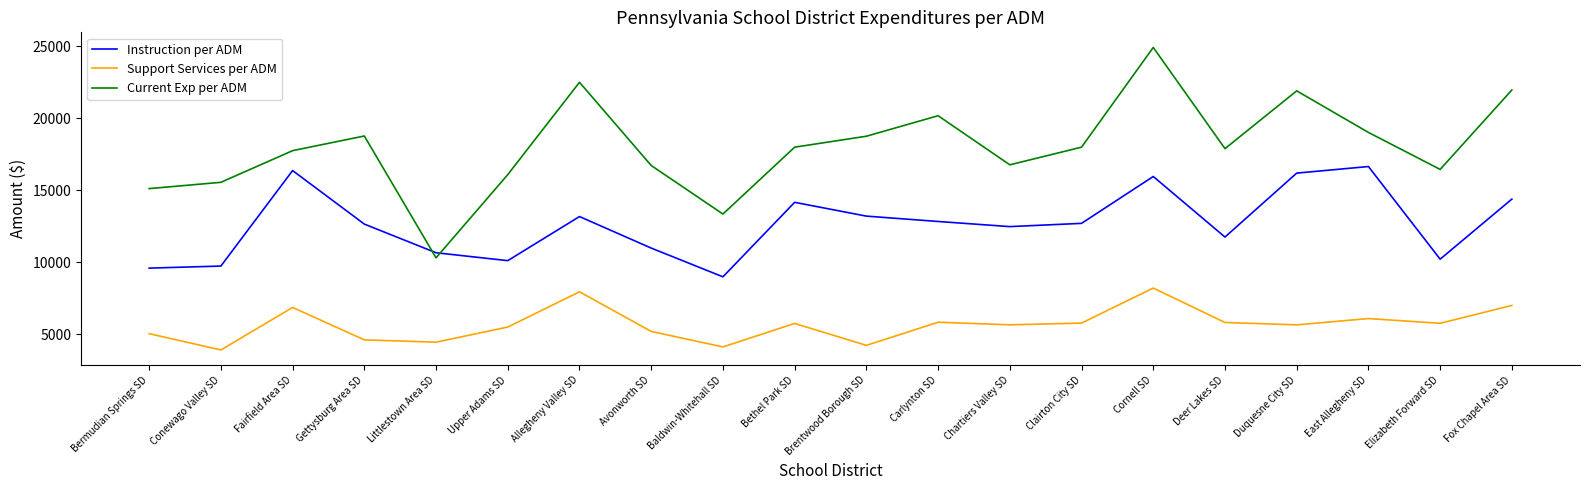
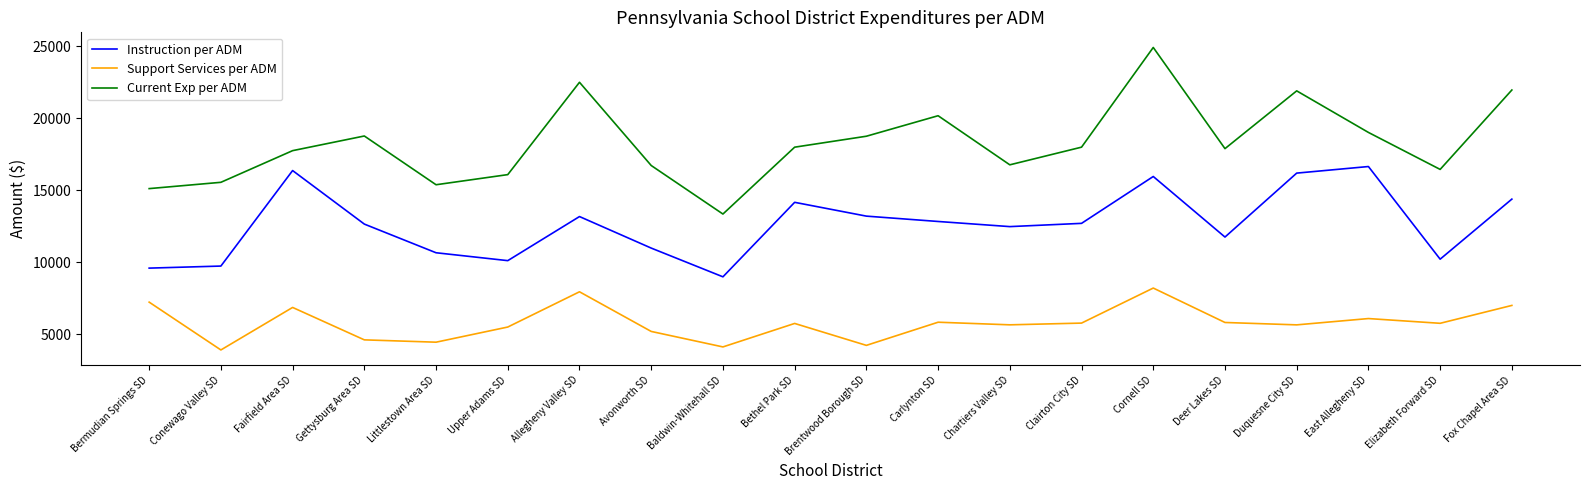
Support Services per ADM, Bermudian Springs SD: 5000 -> 7200
Current Exp per ADM, Littlestown Area SD: 10300 -> 15400
